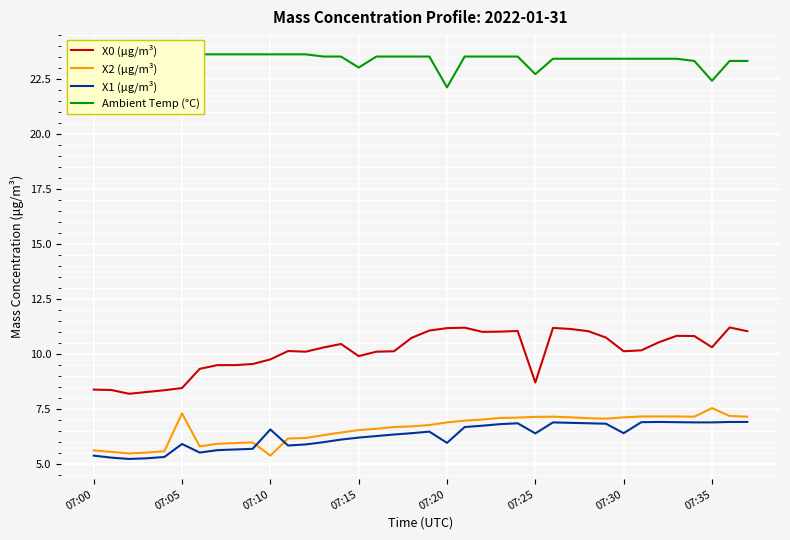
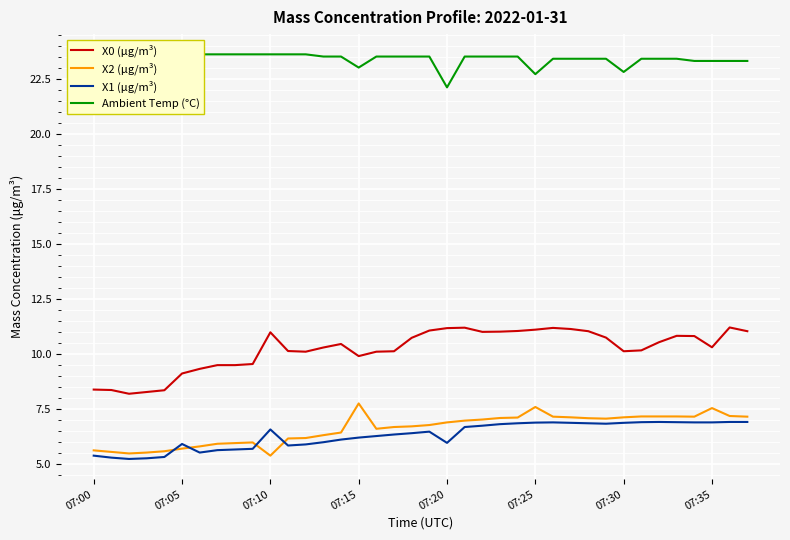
X0 (μg/m³), 07:05: 8.5 -> 9.1
X2 (μg/m³), 07:05: 7.3 -> 5.7
X0 (μg/m³), 07:10: 9.8 -> 11.0
X2 (μg/m³), 07:15: 6.5 -> 7.8
X0 (μg/m³), 07:25: 8.7 -> 11.1
X2 (μg/m³), 07:25: 7.1 -> 7.6
X1 (μg/m³), 07:25: 6.4 -> 6.9
X1 (μg/m³), 07:30: 6.4 -> 6.9
Ambient Temp (°C), 07:30: 23.4 -> 22.8
Ambient Temp (°C), 07:35: 22.4 -> 23.3
